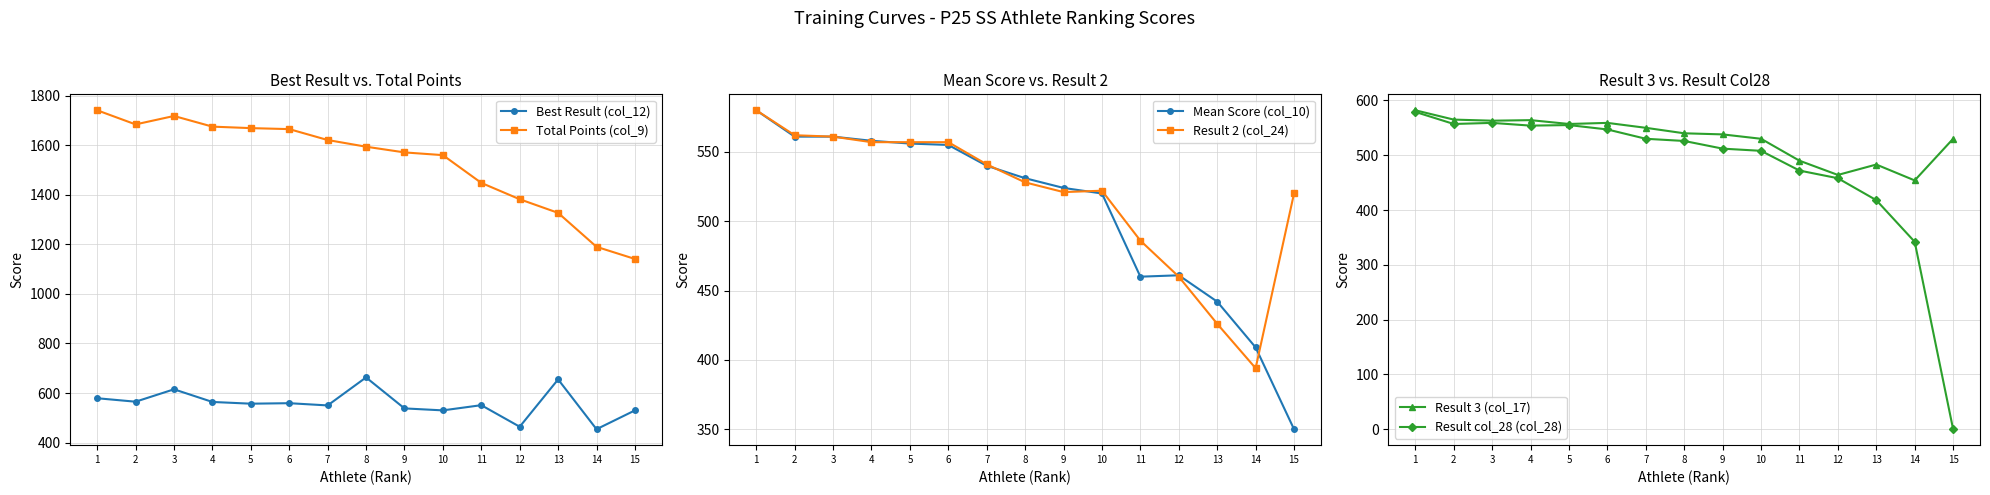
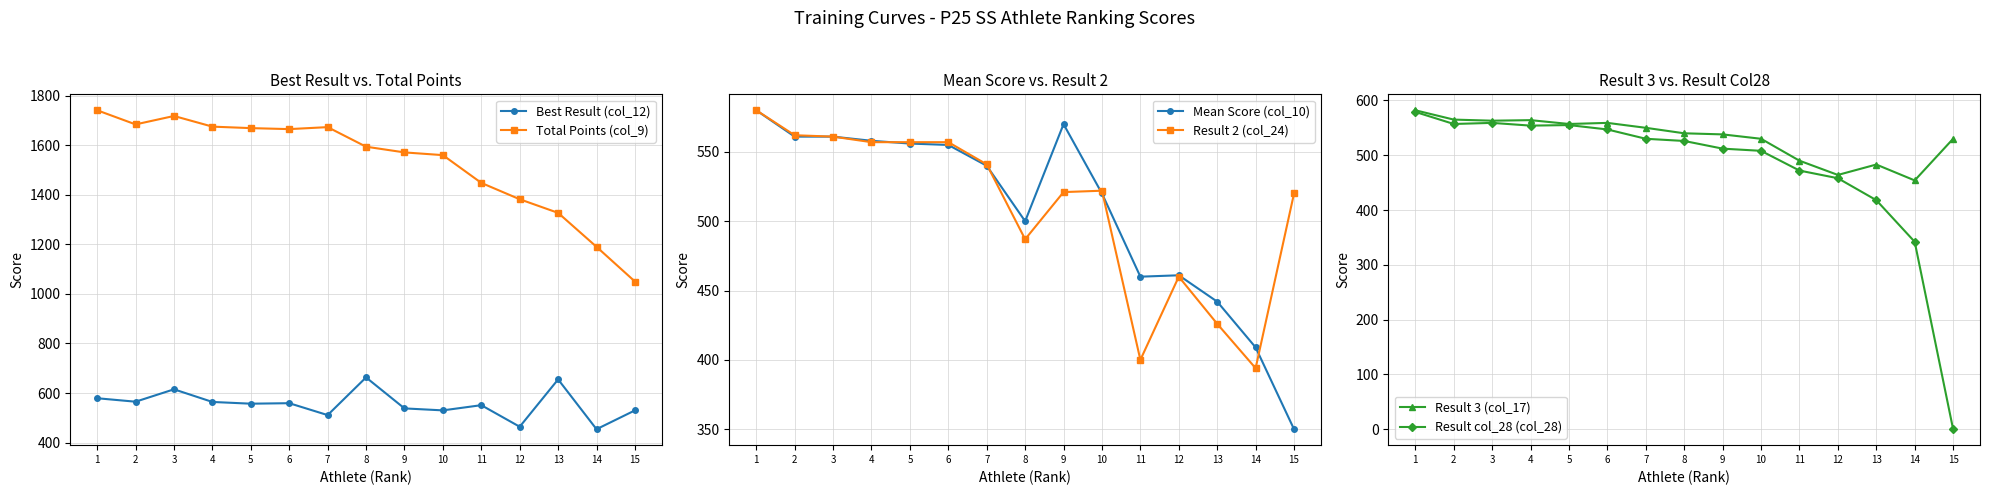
Best Result vs. Total Points, Best Result (col_12), 7: 550 -> 510
Best Result vs. Total Points, Total Points (col_9), 7: 1620 -> 1670
Best Result vs. Total Points, Total Points (col_9), 15: 1140 -> 1050
Mean Score vs. Result 2, Mean Score (col_10), 8: 531 -> 500
Mean Score vs. Result 2, Result 2 (col_24), 8: 528 -> 487
Mean Score vs. Result 2, Mean Score (col_10), 9: 524 -> 570
Mean Score vs. Result 2, Result 2 (col_24), 11: 486 -> 400
